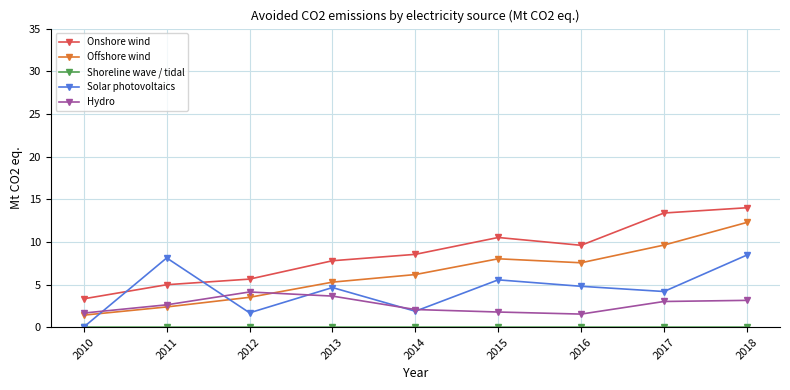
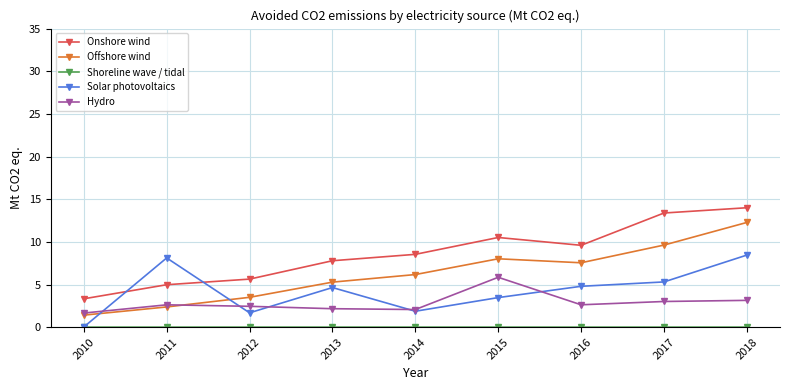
Hydro, 2012: 4 -> 2
Hydro, 2013: 4 -> 2
Solar photovoltaics, 2015: 6 -> 3
Hydro, 2015: 2 -> 6
Hydro, 2016: 2 -> 3
Solar photovoltaics, 2017: 4 -> 5
